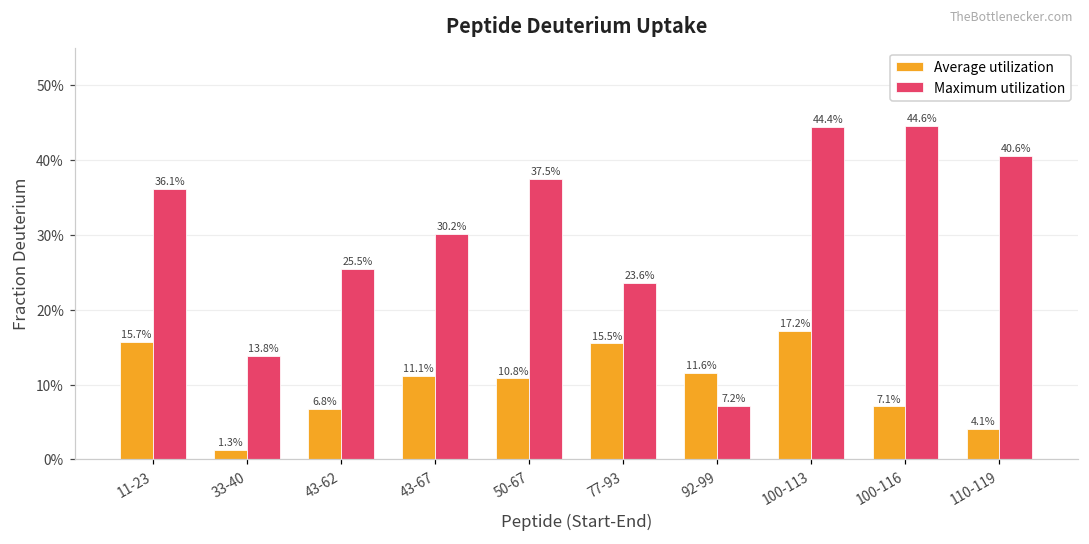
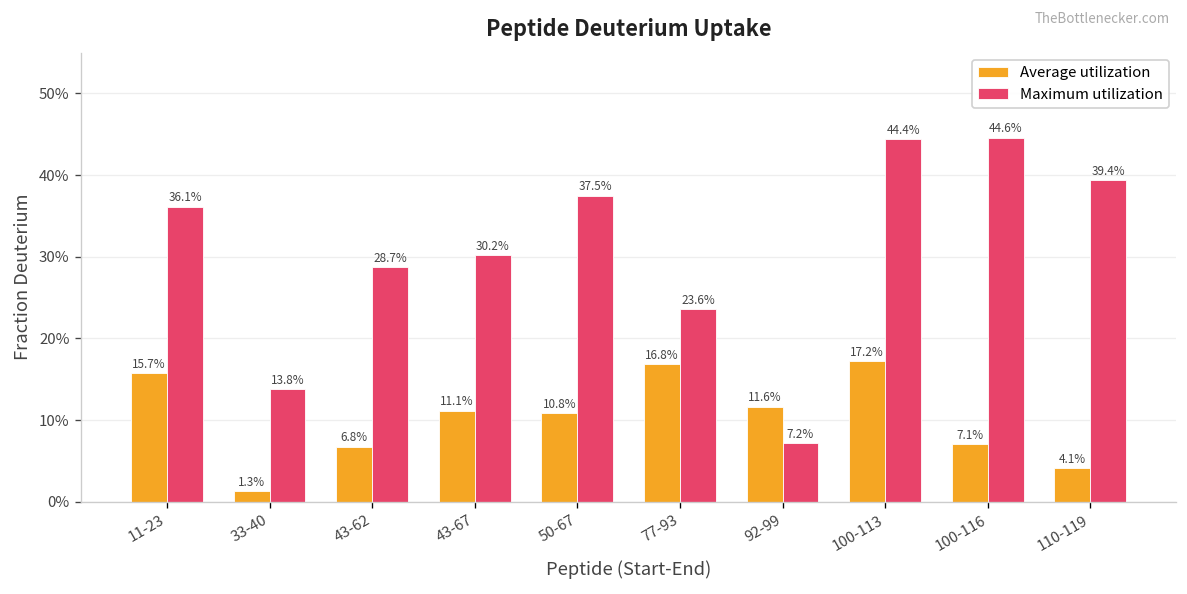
Maximum utilization, 43-62: 25.5% -> 28.7%
Average utilization, 77-93: 15.5% -> 16.8%
Maximum utilization, 110-119: 40.6% -> 39.4%
